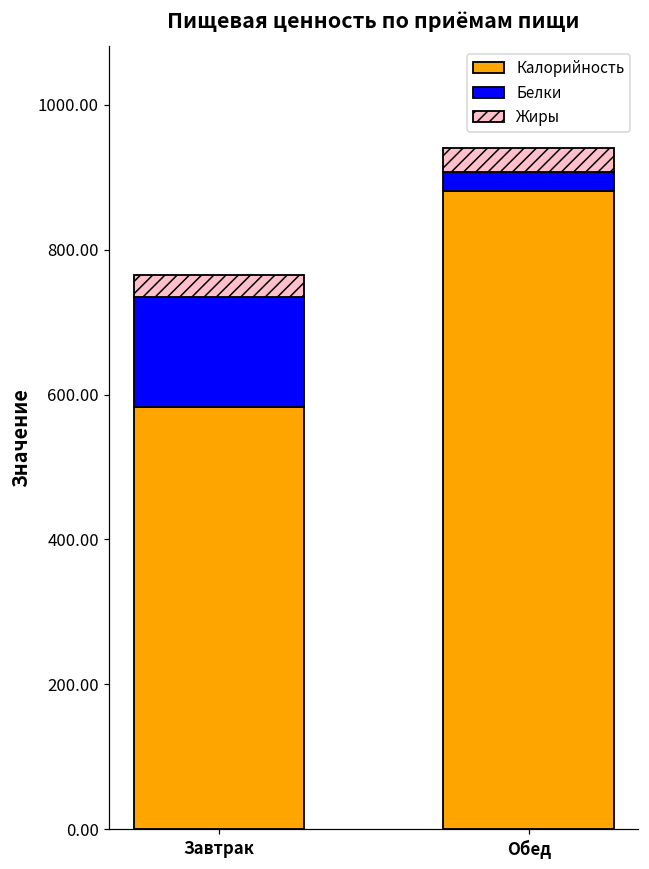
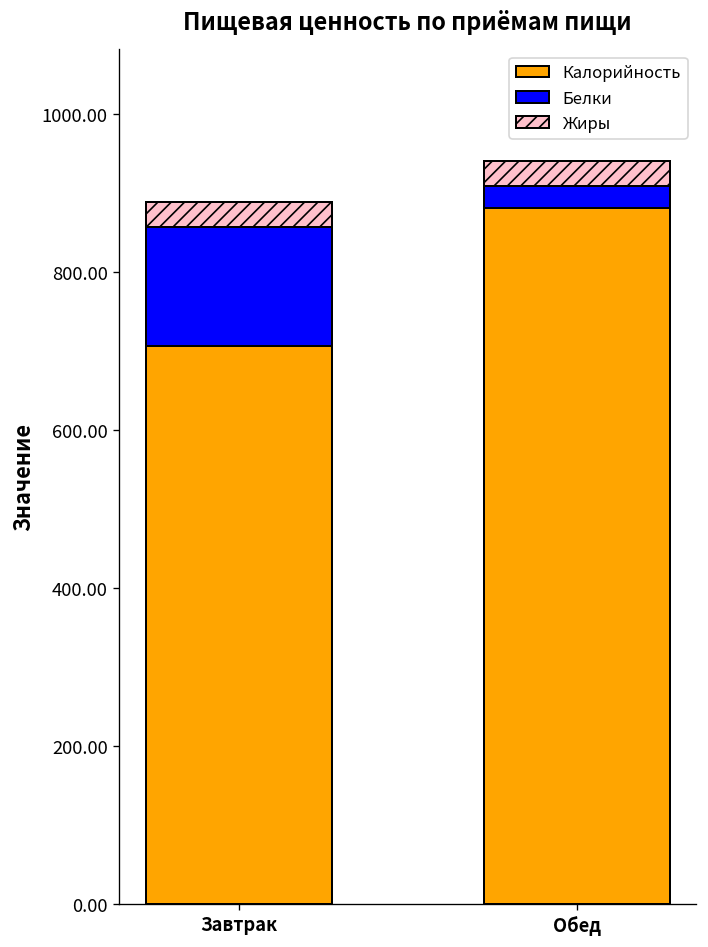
Калорийность, Завтрак: 580 -> 710
